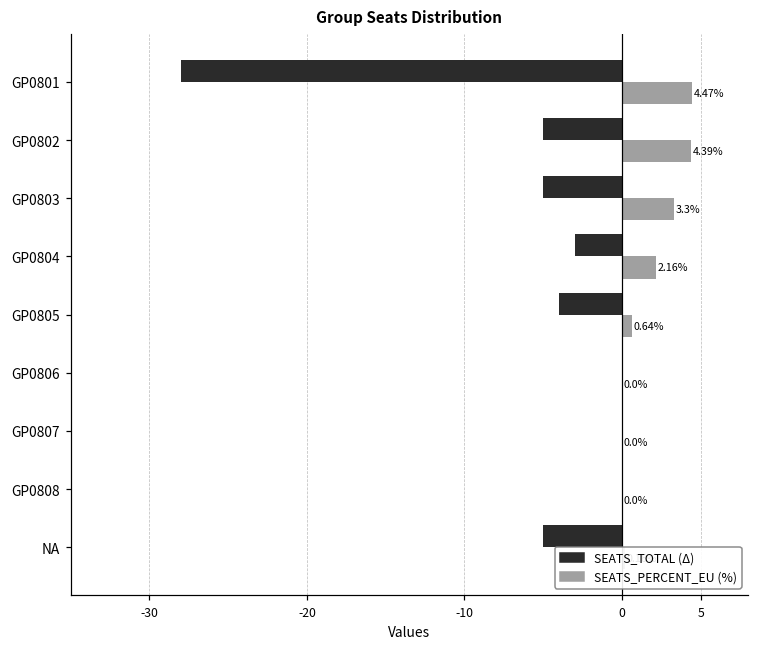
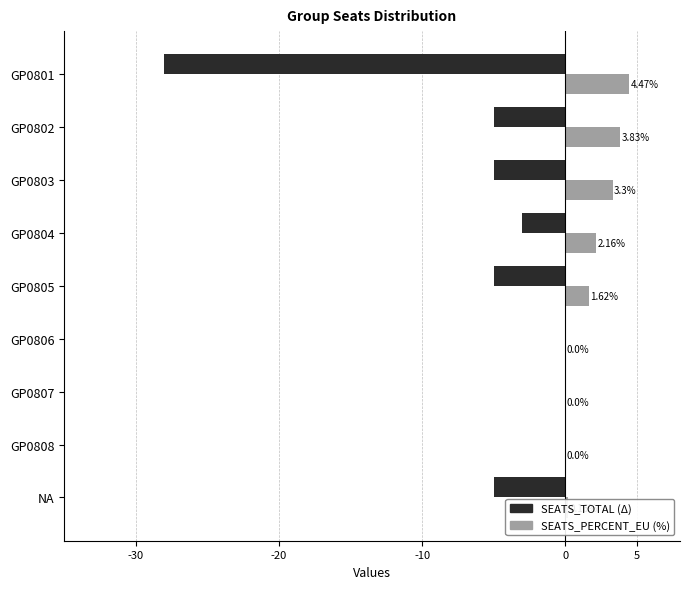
SEATS_PERCENT_EU (%), GP0802: 4.39% -> 3.83%
SEATS_TOTAL (Δ), GP0805: -4.0 -> -5.0
SEATS_PERCENT_EU (%), GP0805: 0.64% -> 1.62%
